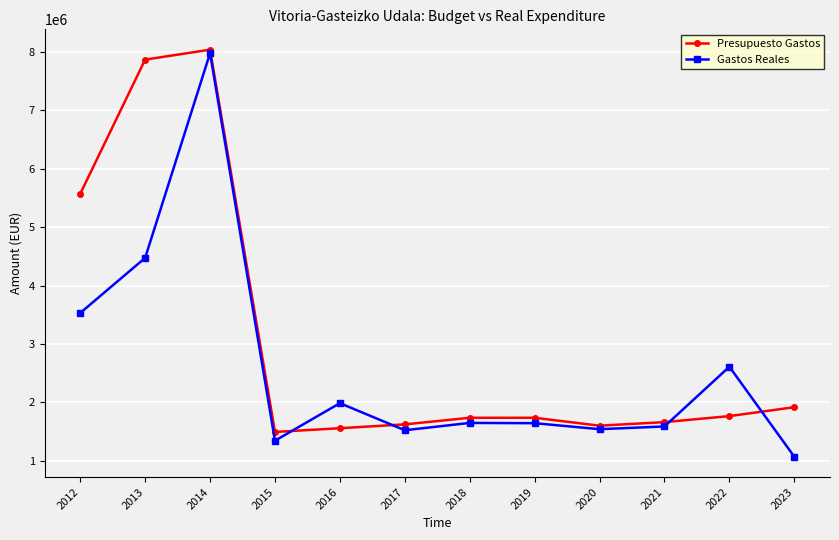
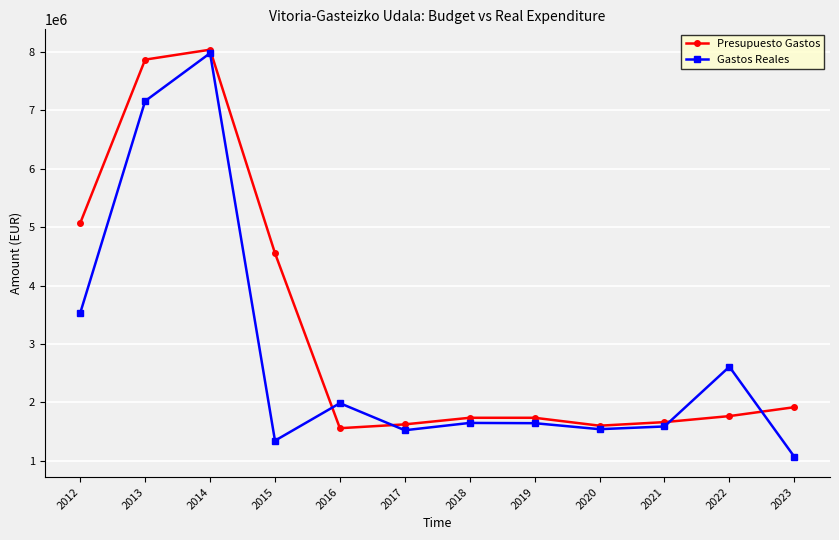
Presupuesto Gastos, 2012: 5600000 -> 5100000
Gastos Reales, 2013: 4500000 -> 7200000
Presupuesto Gastos, 2015: 1500000 -> 4600000
